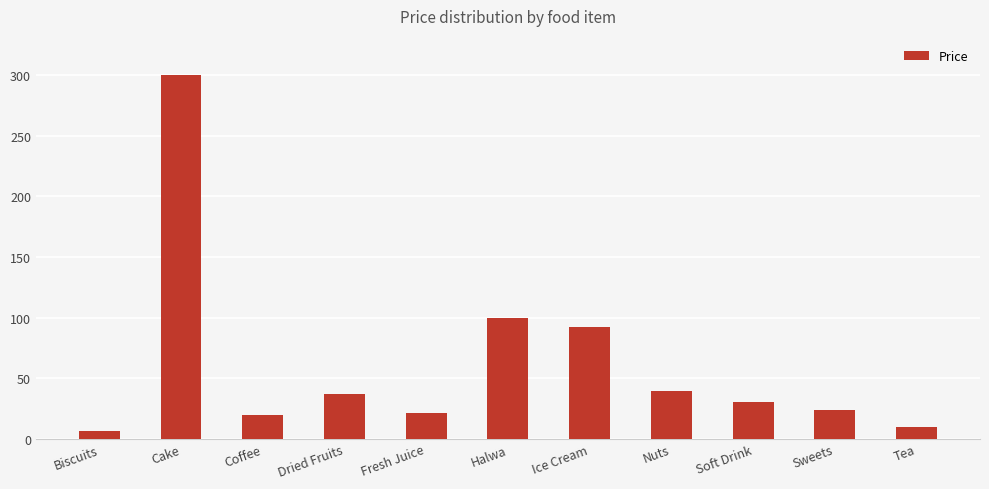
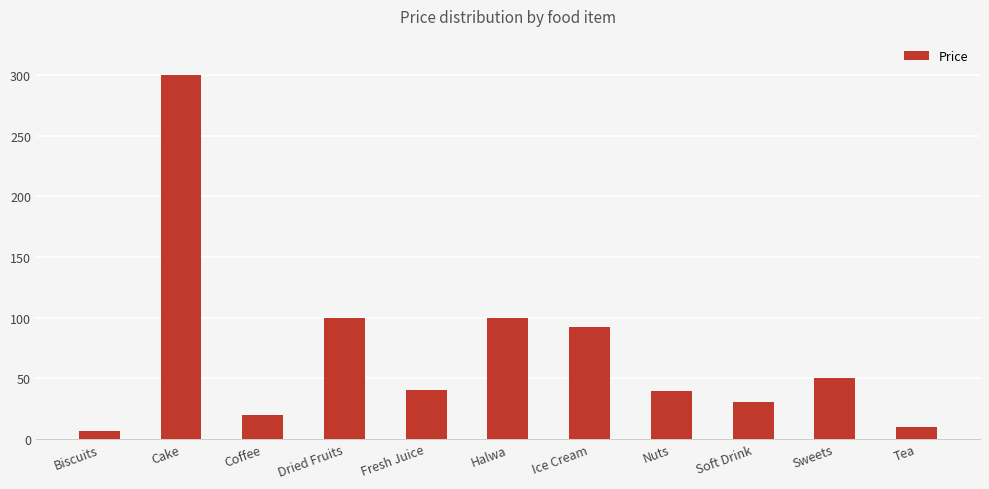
Dried Fruits: 37 -> 100
Fresh Juice: 21 -> 40
Sweets: 24 -> 50
